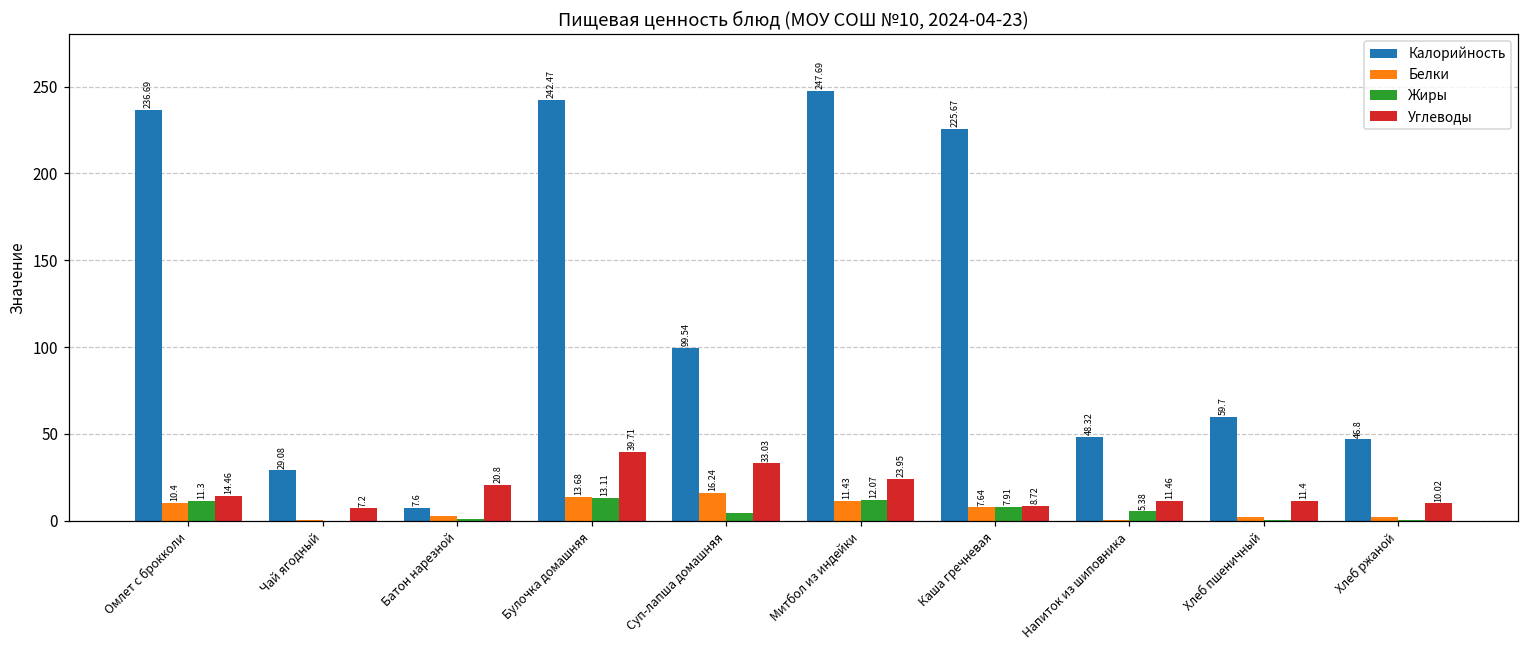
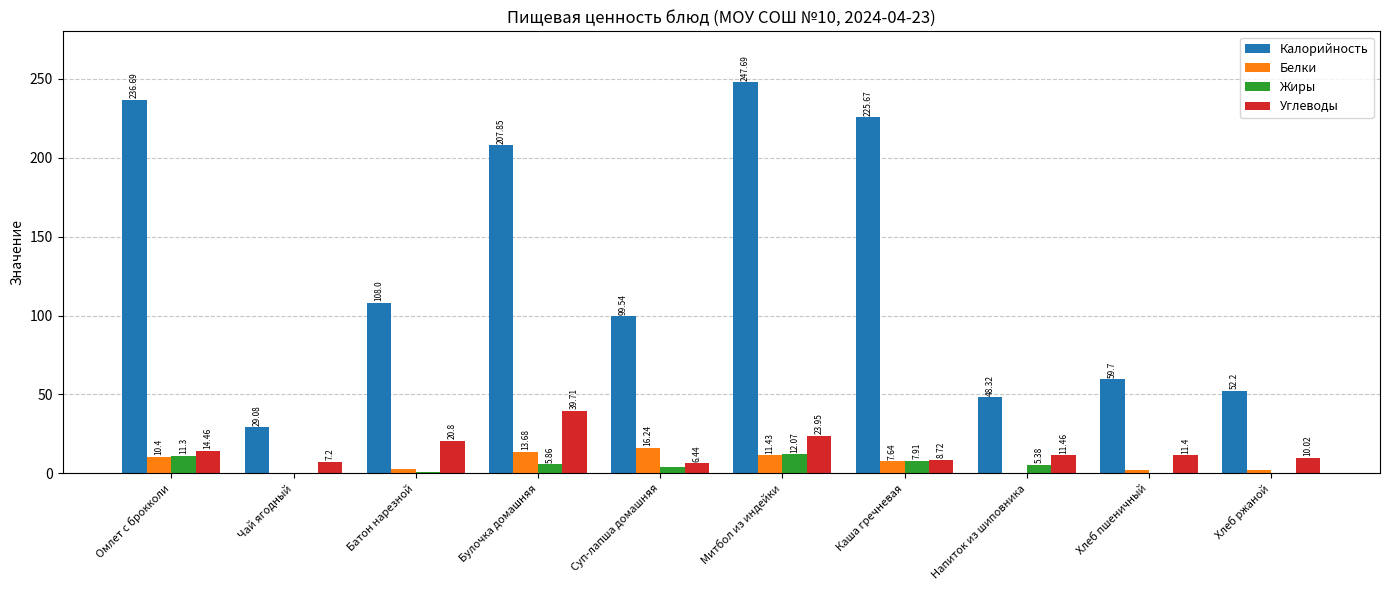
Калорийность, Батон нарезной: 7.6 -> 108.0
Калорийность, Булочка домашняя: 242.47 -> 207.85
Жиры, Булочка домашняя: 13.11 -> 5.86
Углеводы, Суп-лапша домашняя: 33.03 -> 6.44
Калорийность, Хлеб ржаной: 46.8 -> 52.2
